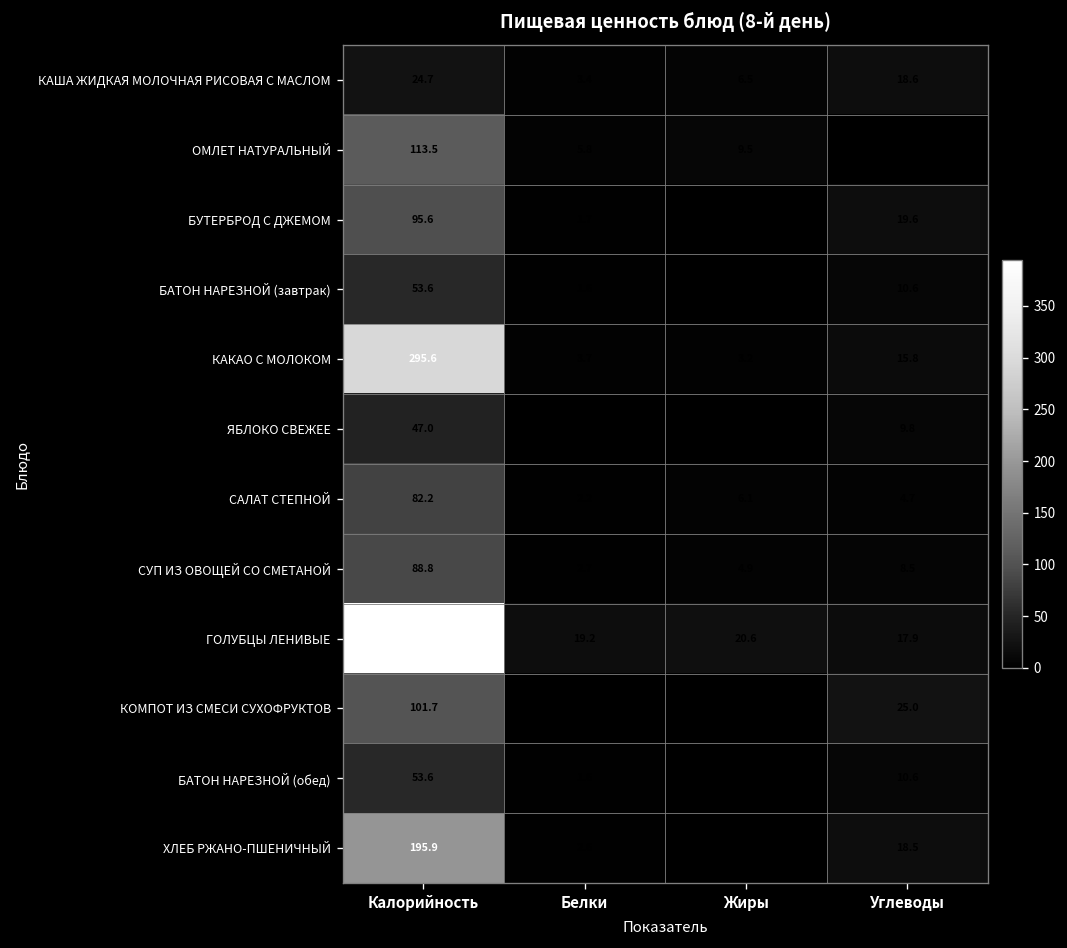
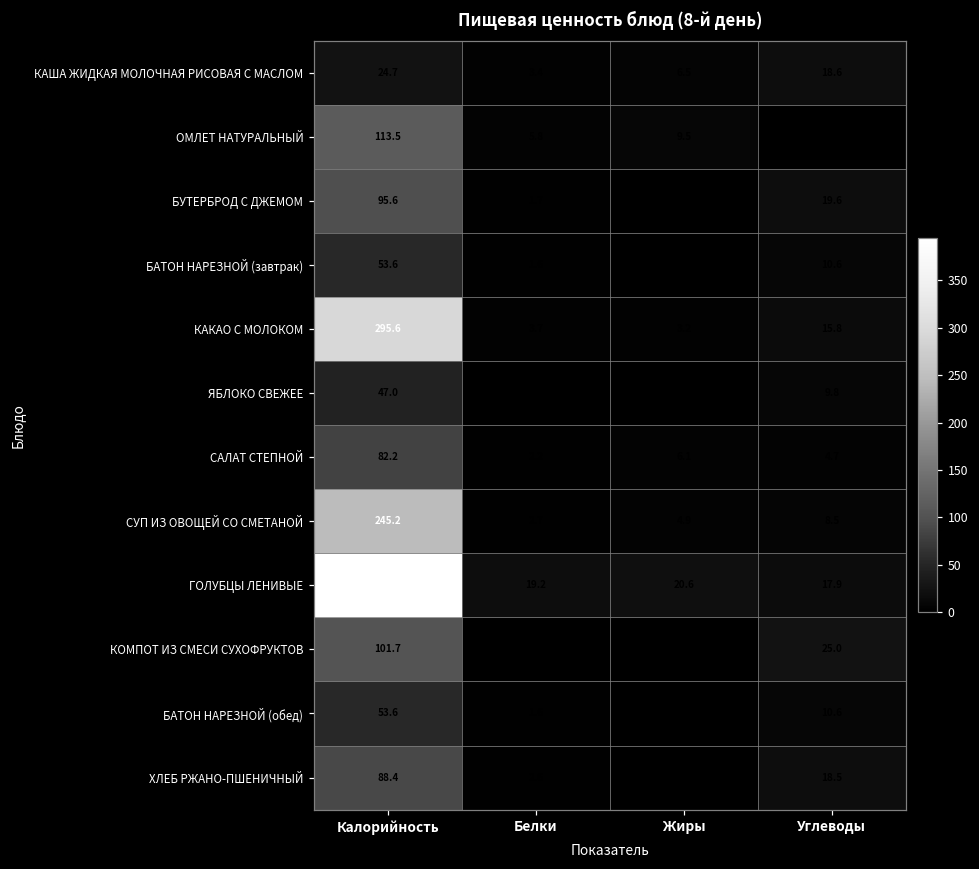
СУП ИЗ ОВОЩЕЙ СО СМЕТАНОЙ, Калорийность: 88.8 -> 245.2
ХЛЕБ РЖАНО-ПШЕНИЧНЫЙ, Калорийность: 195.9 -> 88.4
